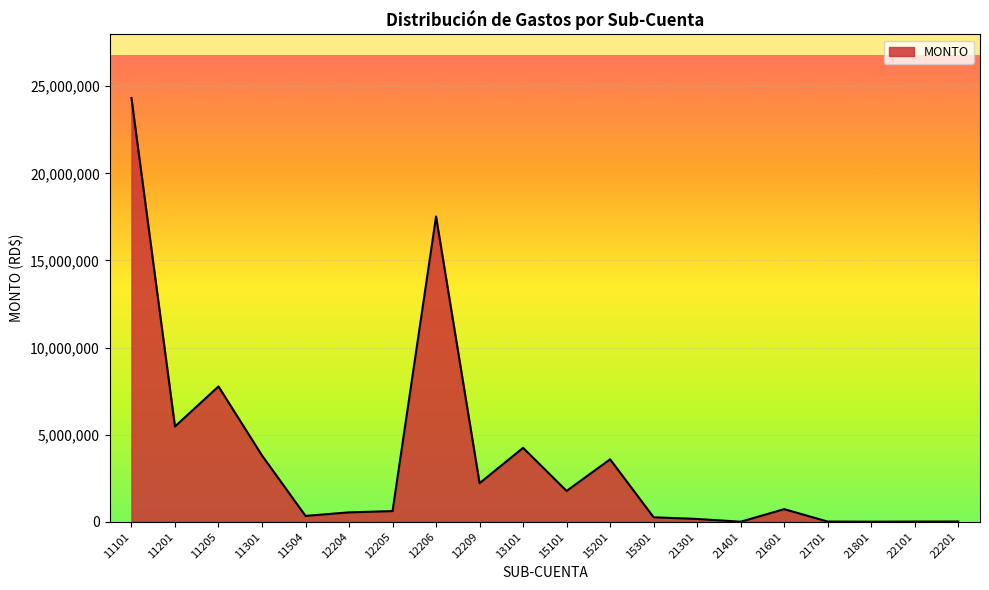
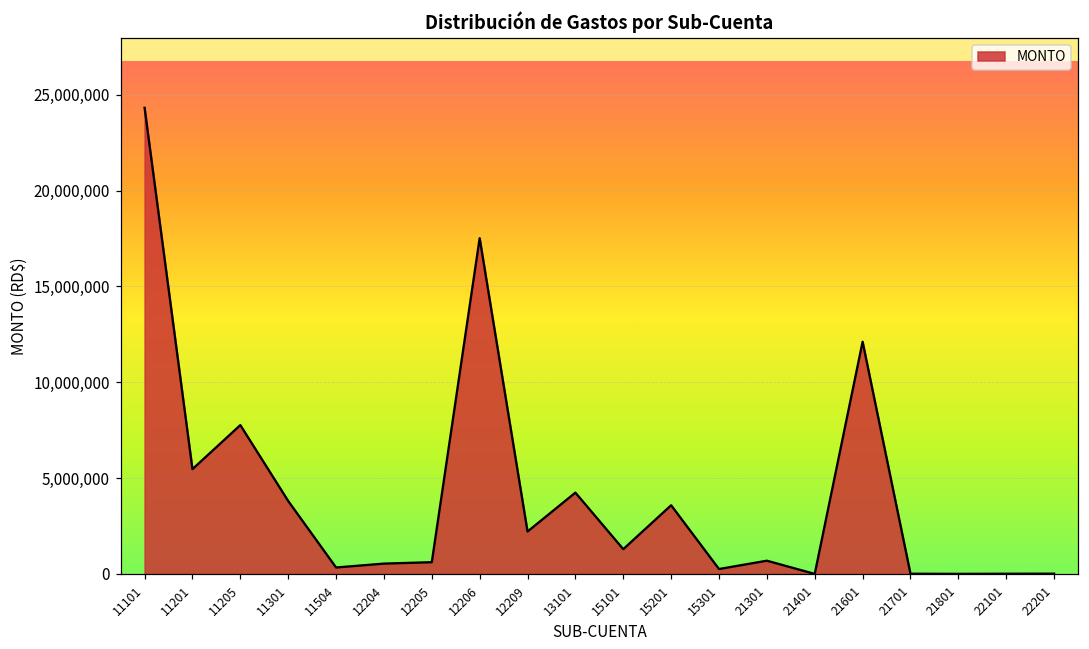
15101: 1,800,000 -> 1,300,000
21301: 200,000 -> 700,000
21601: 700,000 -> 12,100,000
